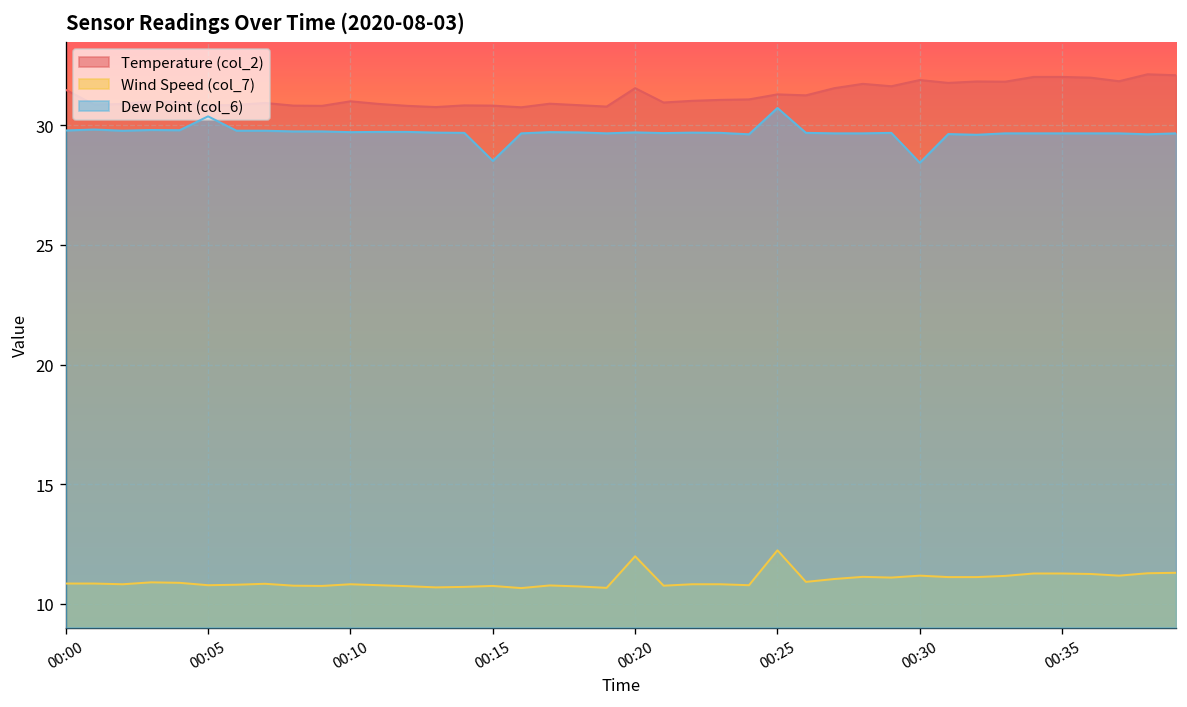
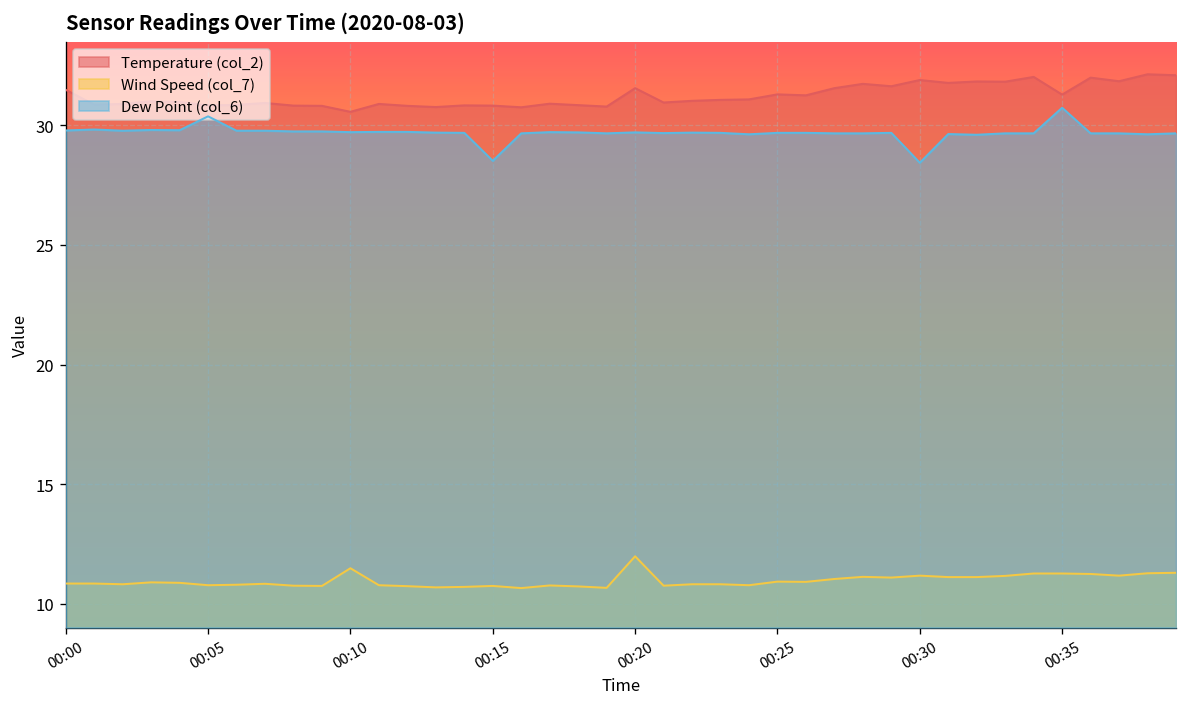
Temperature (col_2), 00:10: 31.0 -> 30.6
Wind Speed (col_7), 00:10: 10.8 -> 11.5
Wind Speed (col_7), 00:25: 12.2 -> 10.9
Dew Point (col_6), 00:25: 30.7 -> 29.7
Temperature (col_2), 00:35: 32.0 -> 31.3
Dew Point (col_6), 00:35: 29.7 -> 30.7
